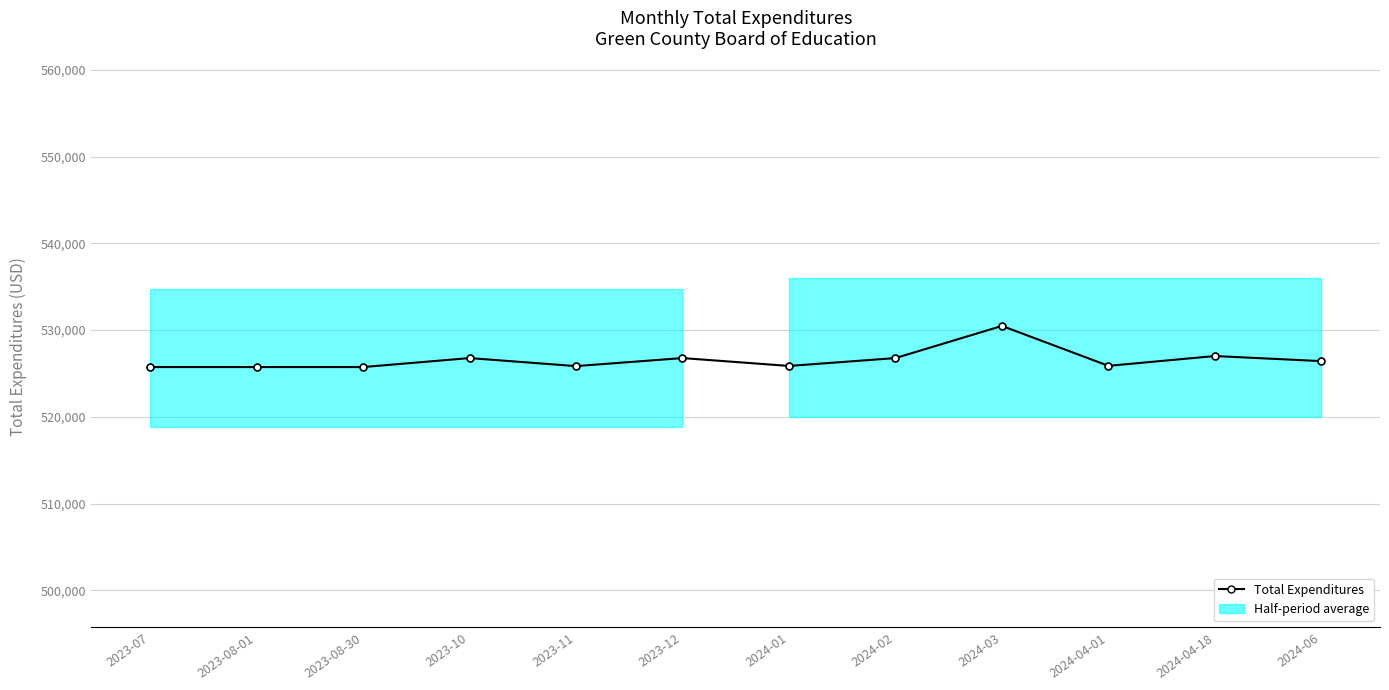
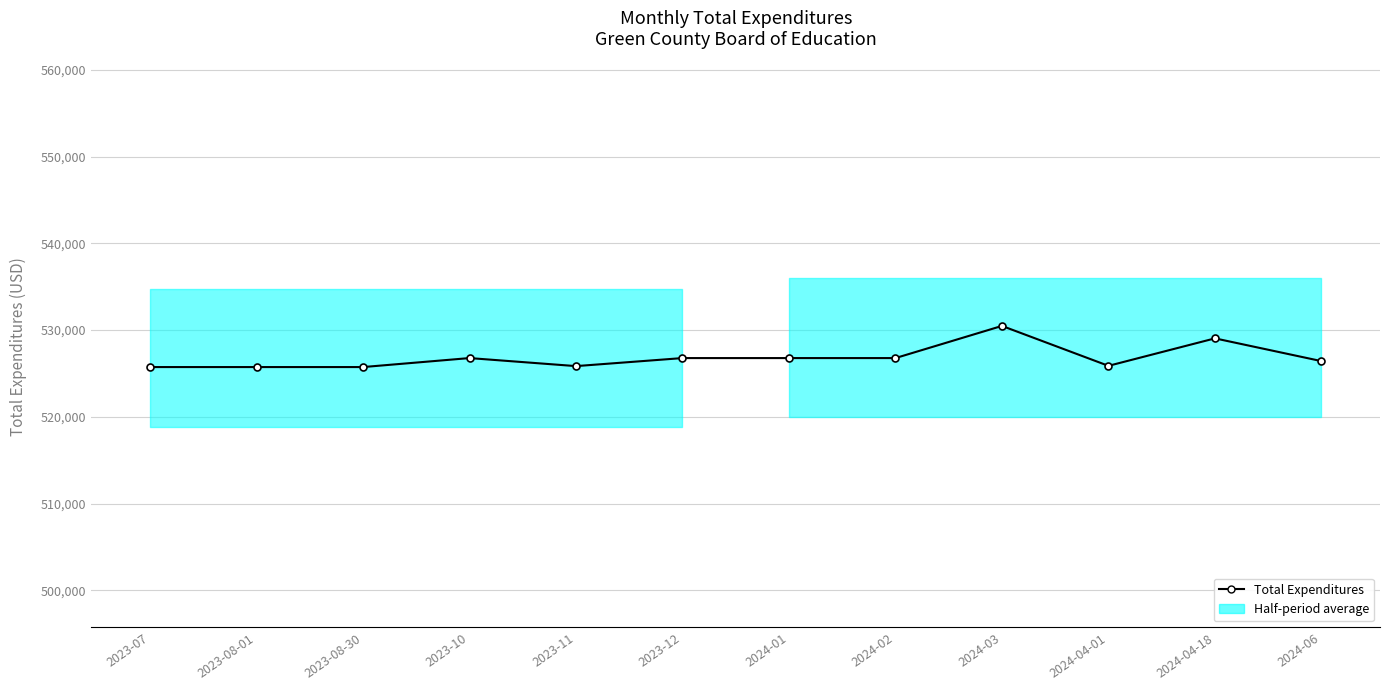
Total Expenditures, 2024-01: 526,000 -> 527,000
Total Expenditures, 2024-04-18: 527,000 -> 529,000
